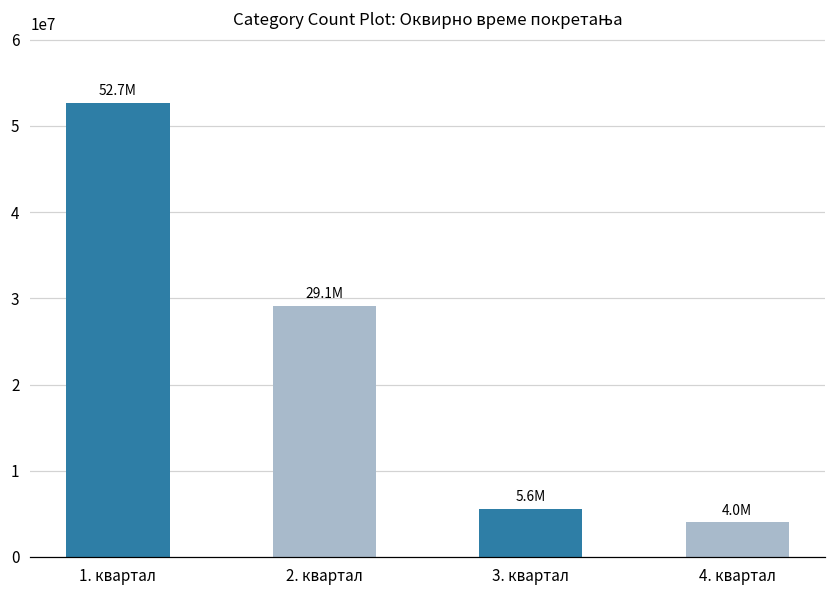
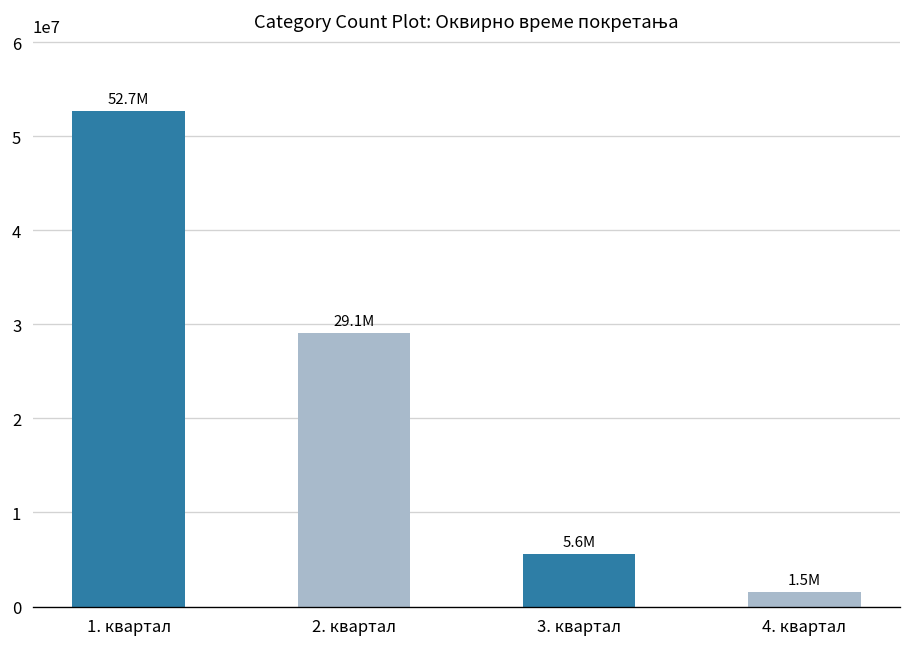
4. квартал: 4.0M -> 1.5M
